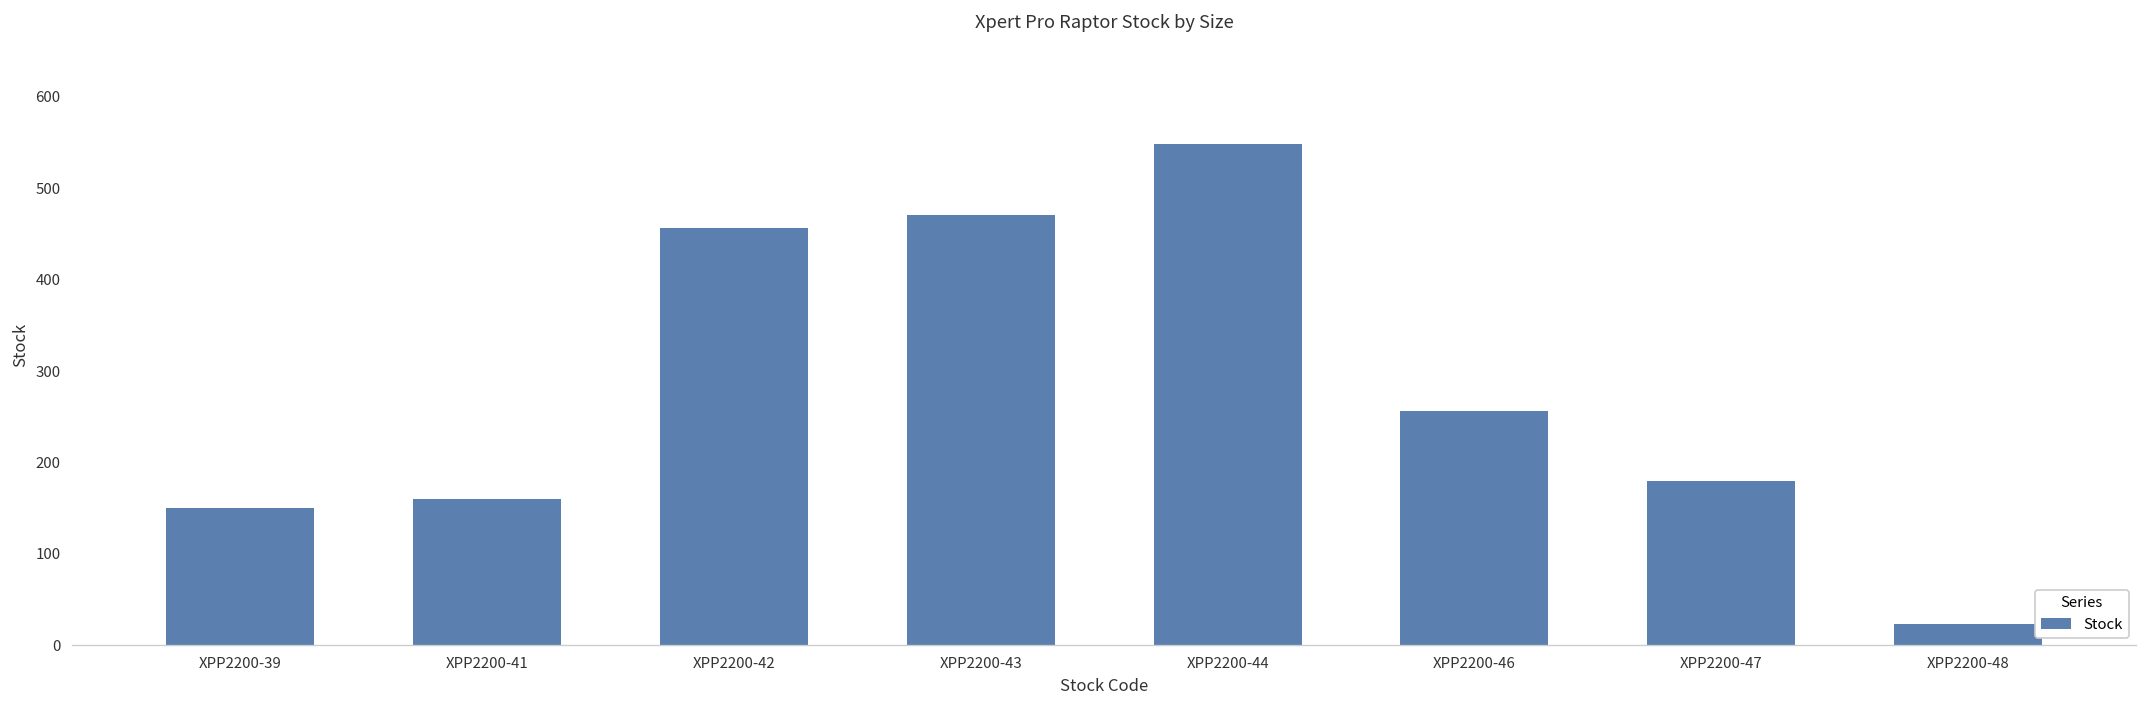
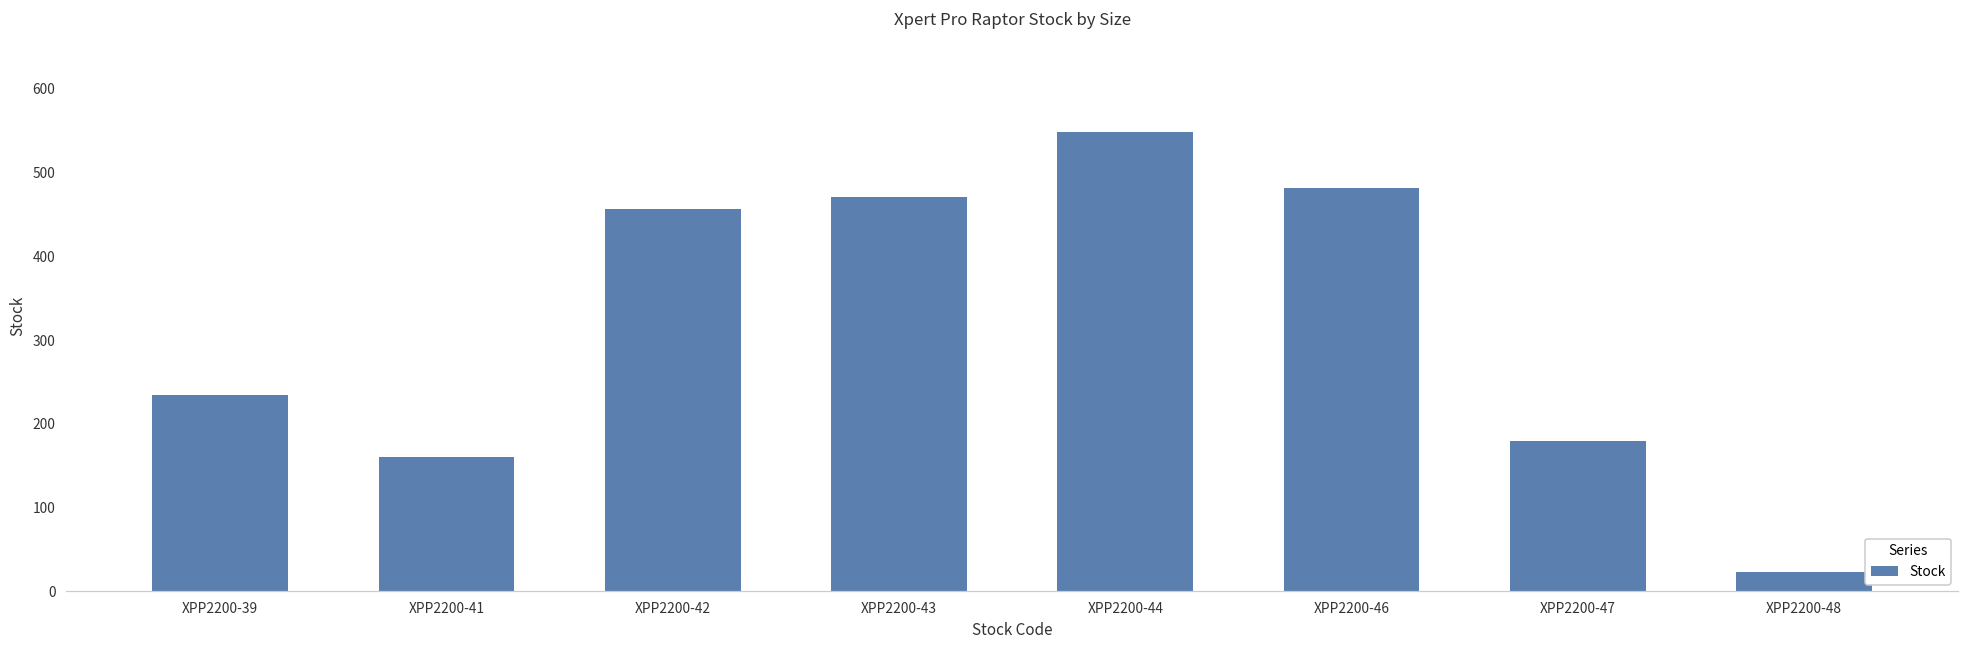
XPP2200-39: 150 -> 230
XPP2200-46: 260 -> 480
